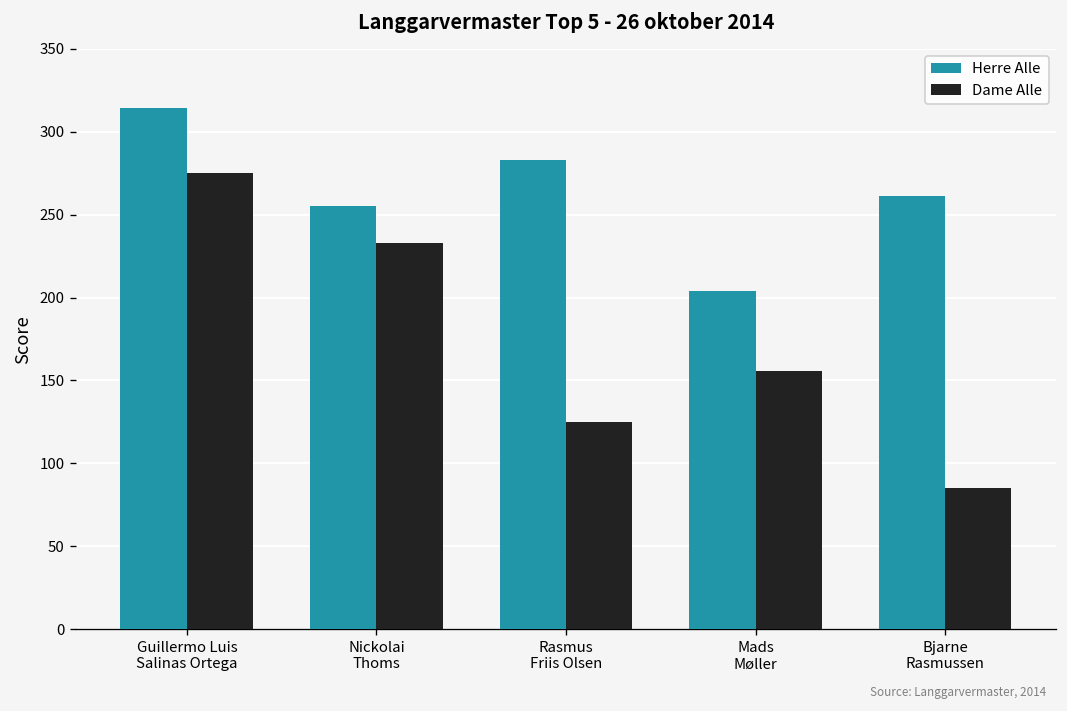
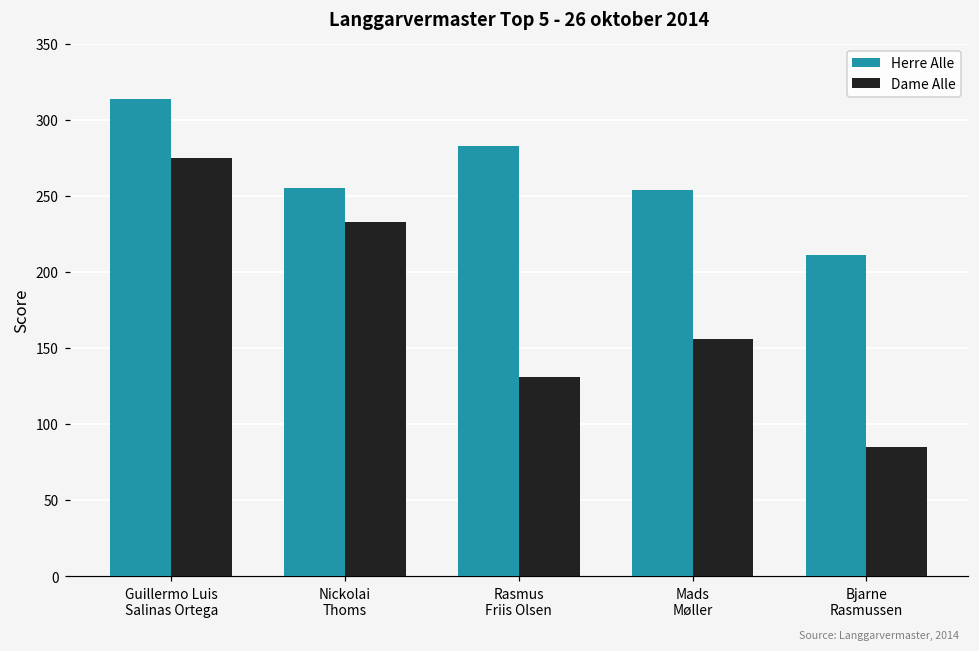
Dame Alle, Rasmus Friis Olsen: 125 -> 131
Herre Alle, Mads Møller: 204 -> 254
Herre Alle, Bjarne Rasmussen: 261 -> 211
